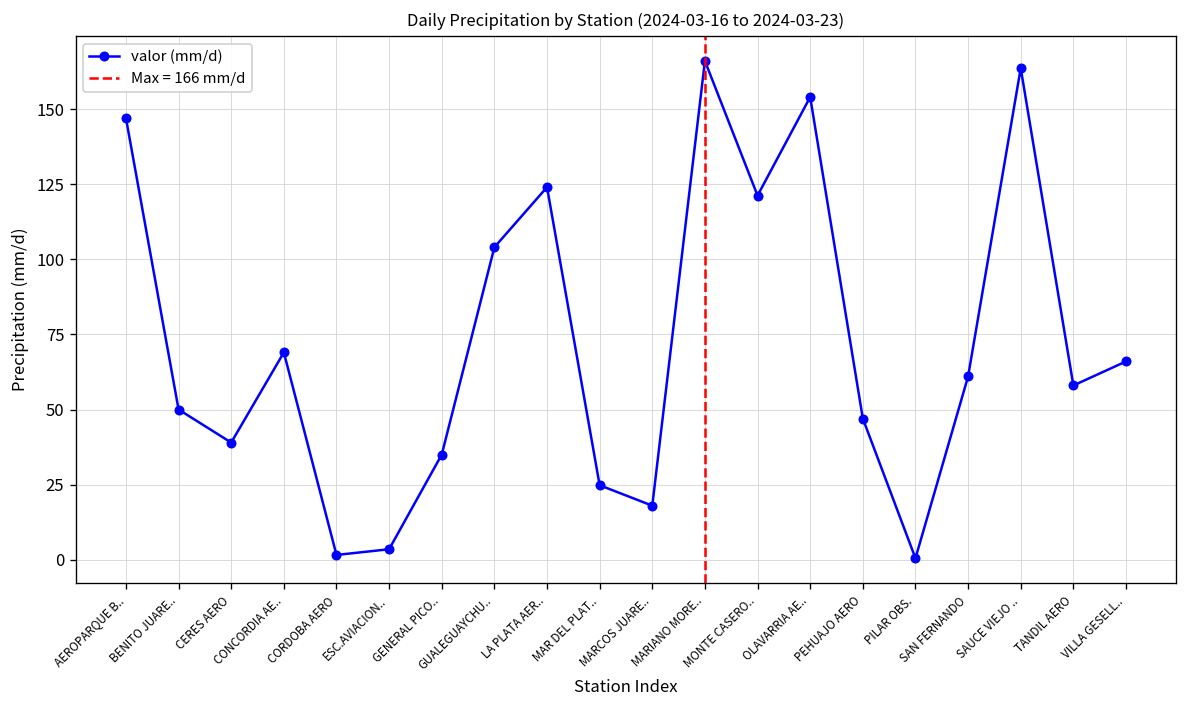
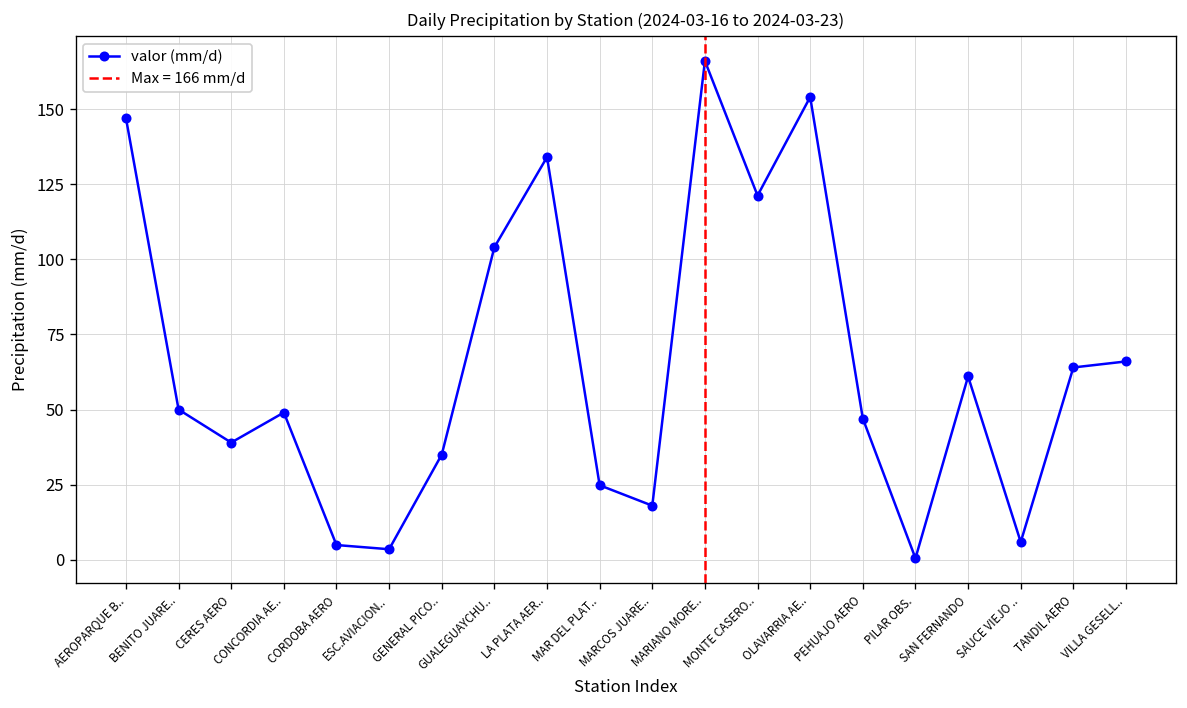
CONCORDIA AE..: 69 -> 49
CORDOBA AERO: 2 -> 5
LA PLATA AER..: 124 -> 134
SAUCE VIEJO ..: 164 -> 6
TANDIL AERO: 58 -> 64
